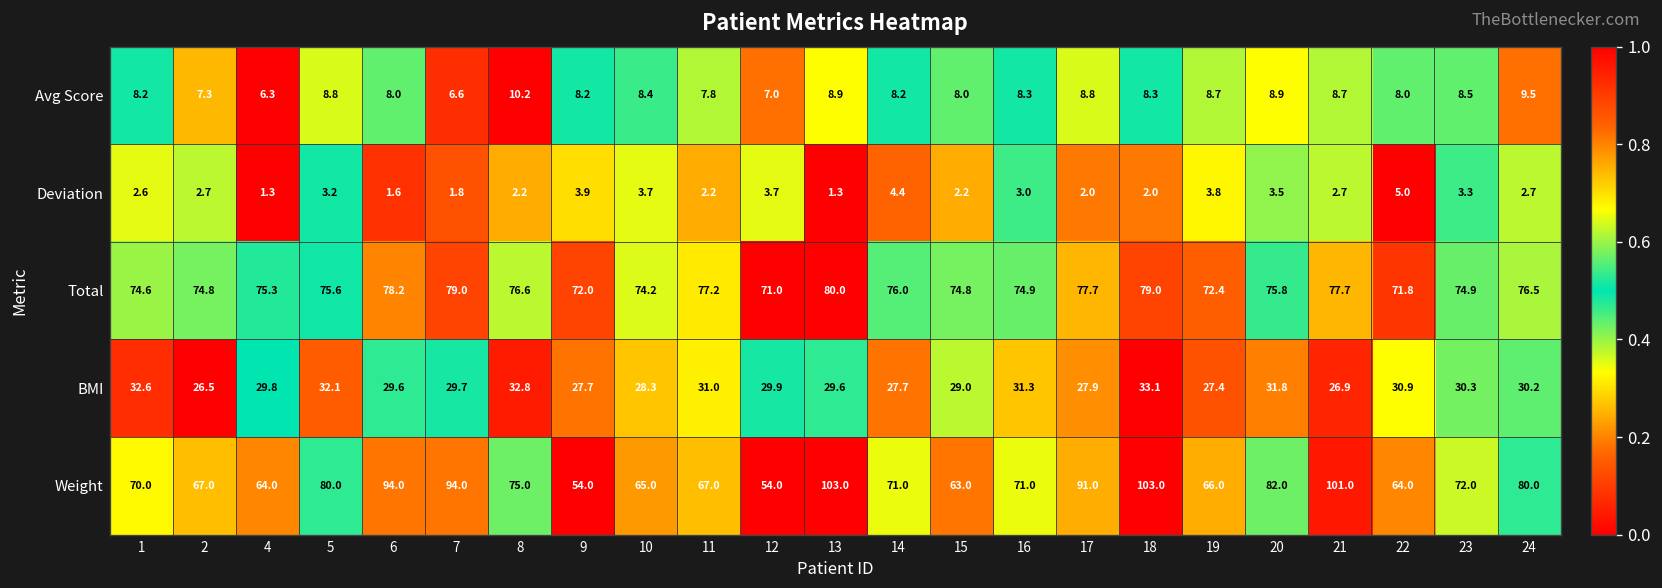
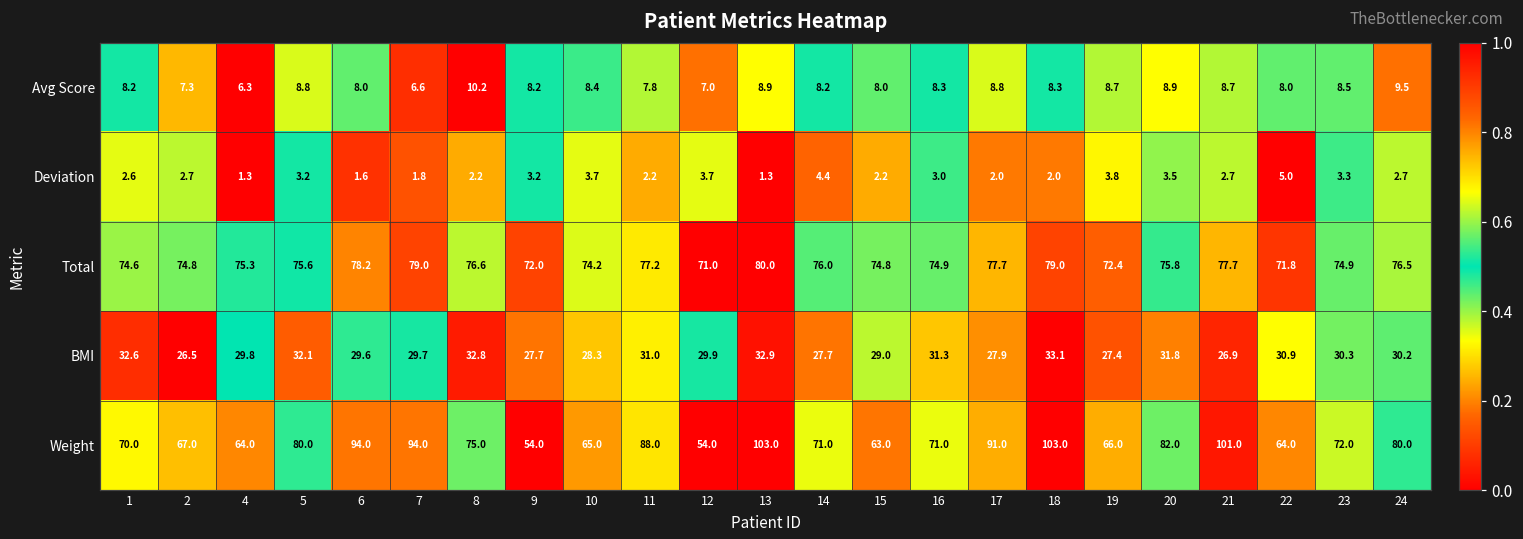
Deviation, 9: 3.9 -> 3.2
BMI, 13: 29.6 -> 32.9
Weight, 11: 67.0 -> 88.0
